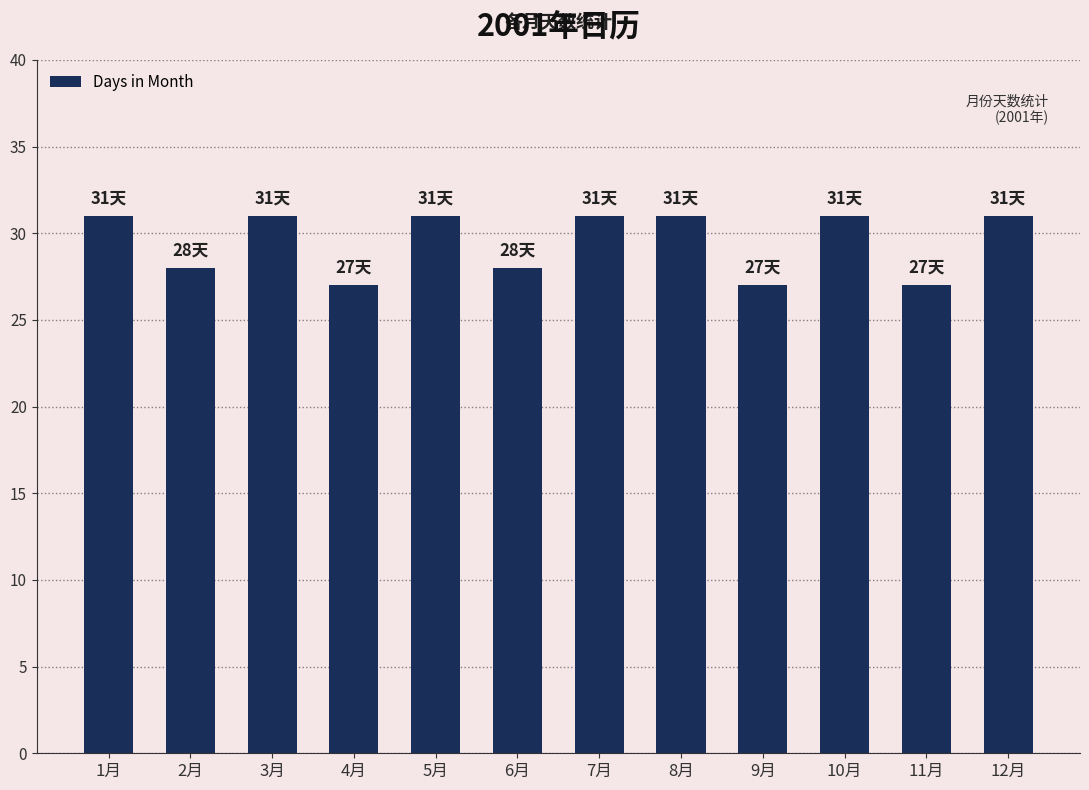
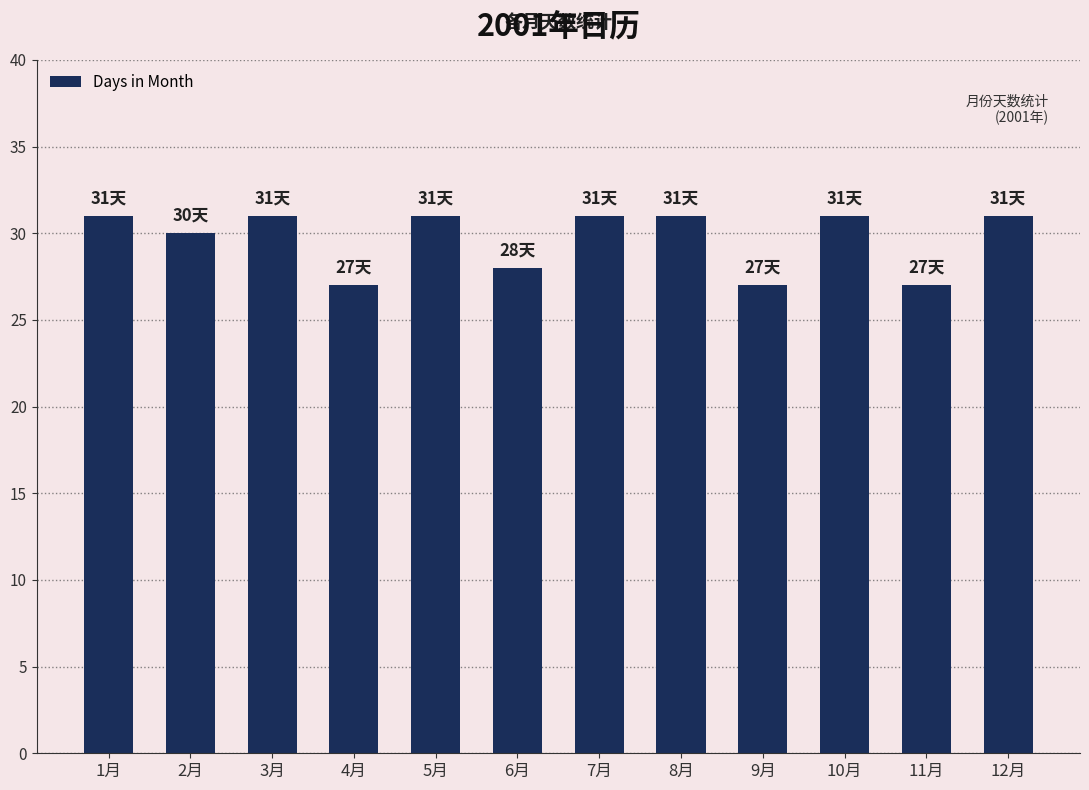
2月: 28天 -> 30天
